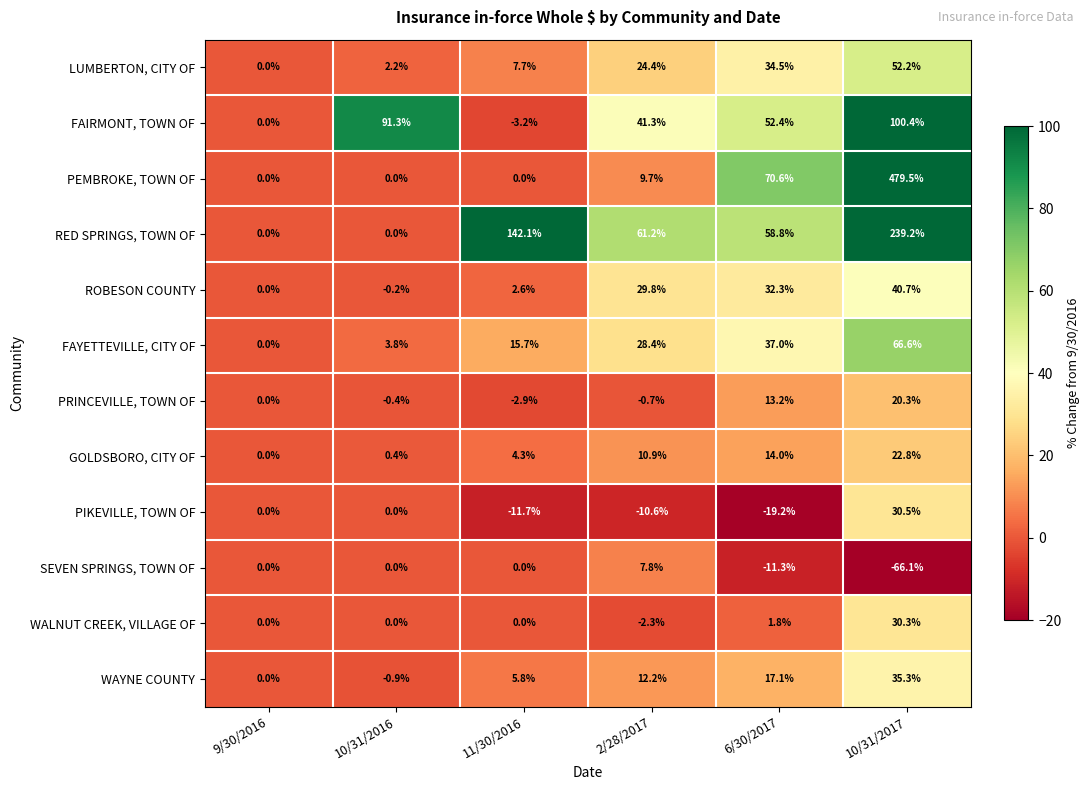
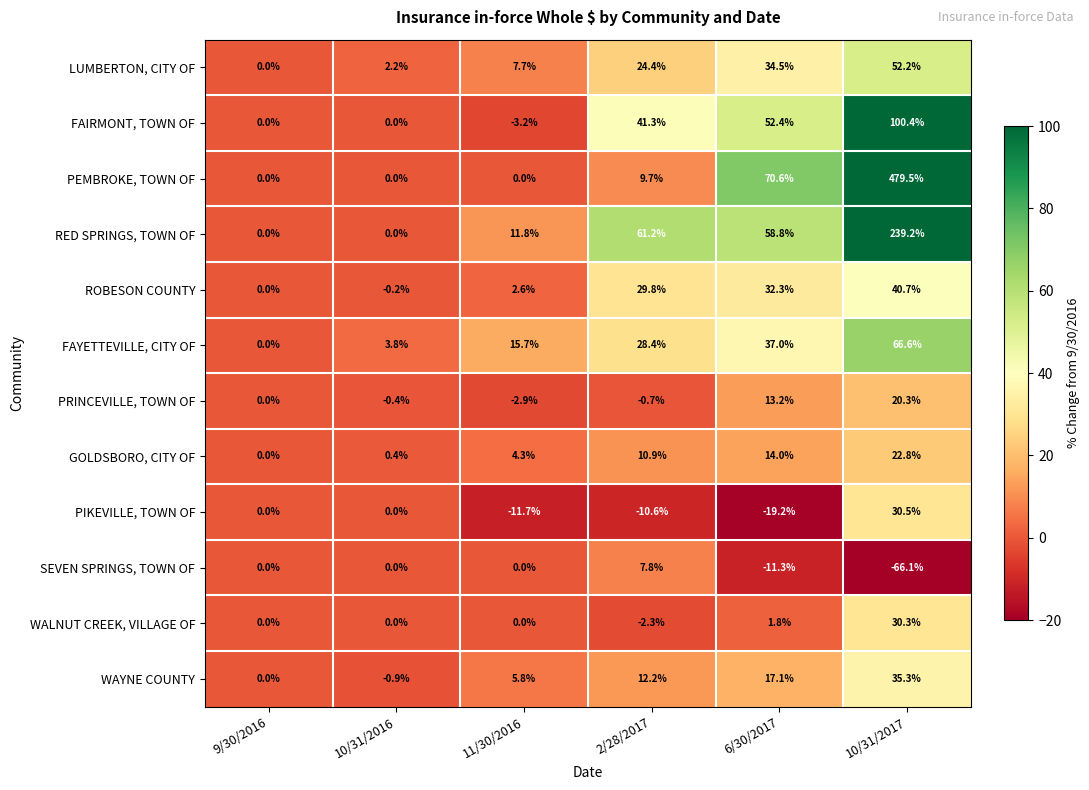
FAIRMONT, TOWN OF, 10/31/2016: 91.3% -> 0.0%
RED SPRINGS, TOWN OF, 11/30/2016: 142.1% -> 11.8%
